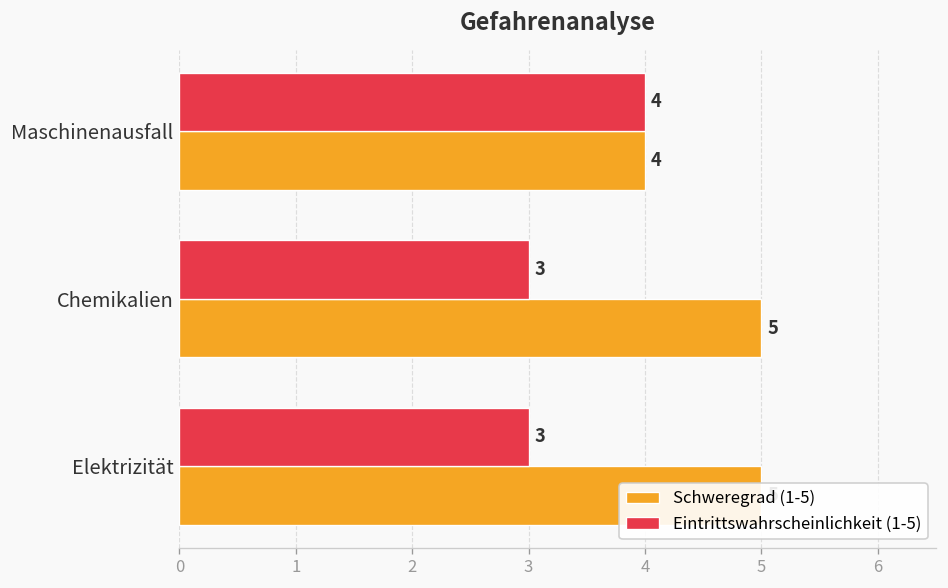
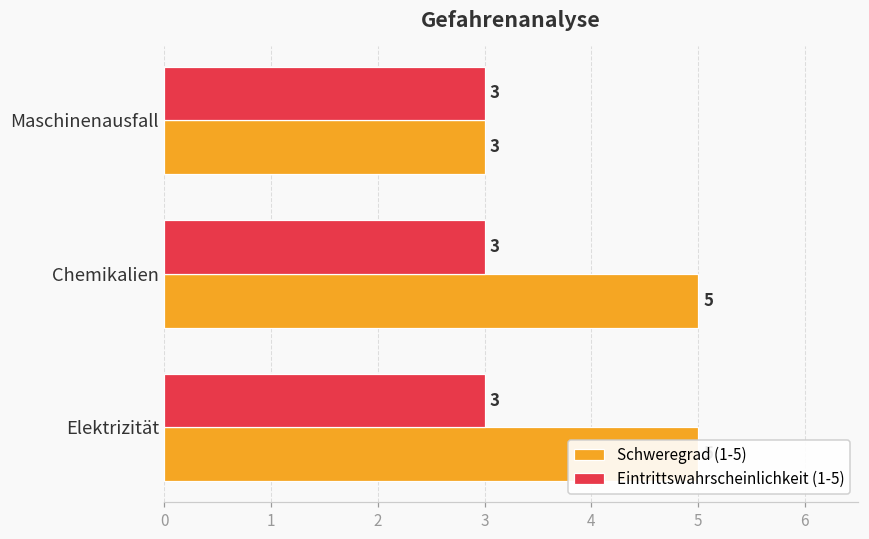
Eintrittswahrscheinlichkeit (1-5), Maschinenausfall: 4 -> 3
Schweregrad (1-5), Maschinenausfall: 4 -> 3
